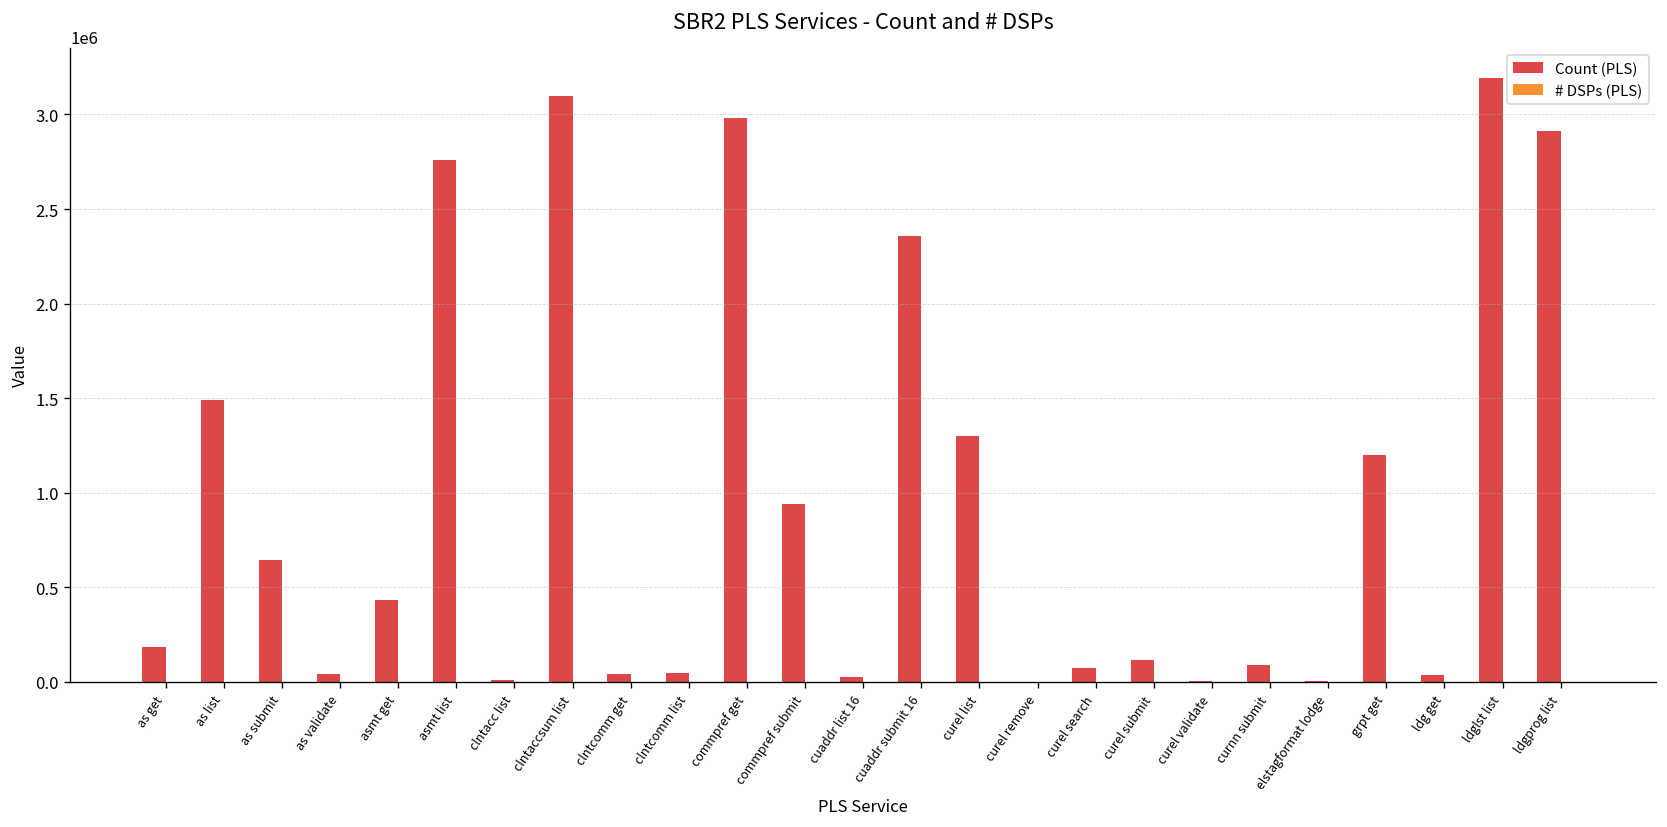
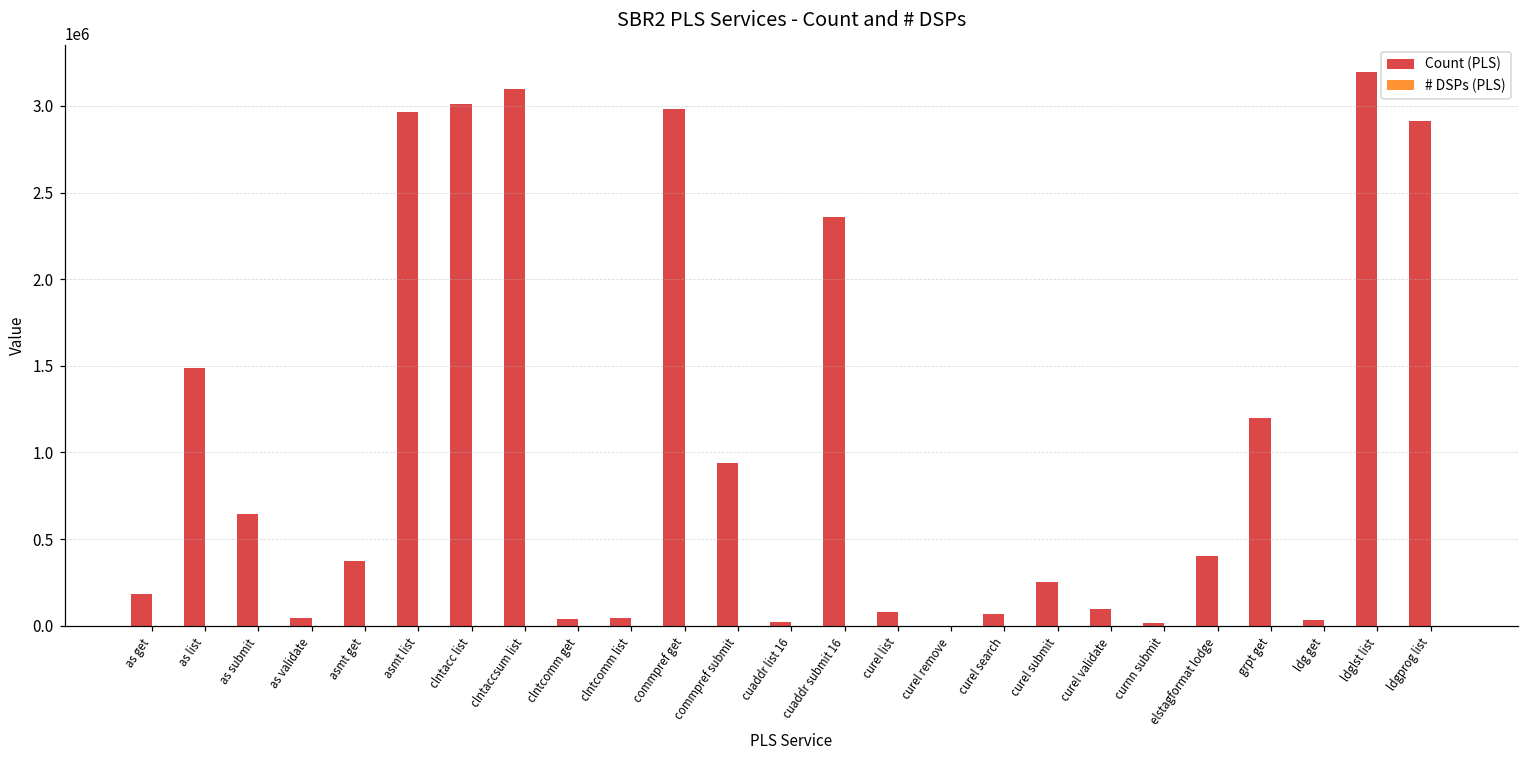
Count (PLS), asmt get: 430000 -> 370000
Count (PLS), asmt list: 2760000 -> 2960000
Count (PLS), clntacc list: 10000 -> 3010000
Count (PLS), curel list: 1300000 -> 80000
Count (PLS), curel submit: 110000 -> 250000
Count (PLS), curel validate: 0 -> 90000
Count (PLS), curnn submit: 90000 -> 20000
Count (PLS), elstagformat lodge: 10000 -> 400000
